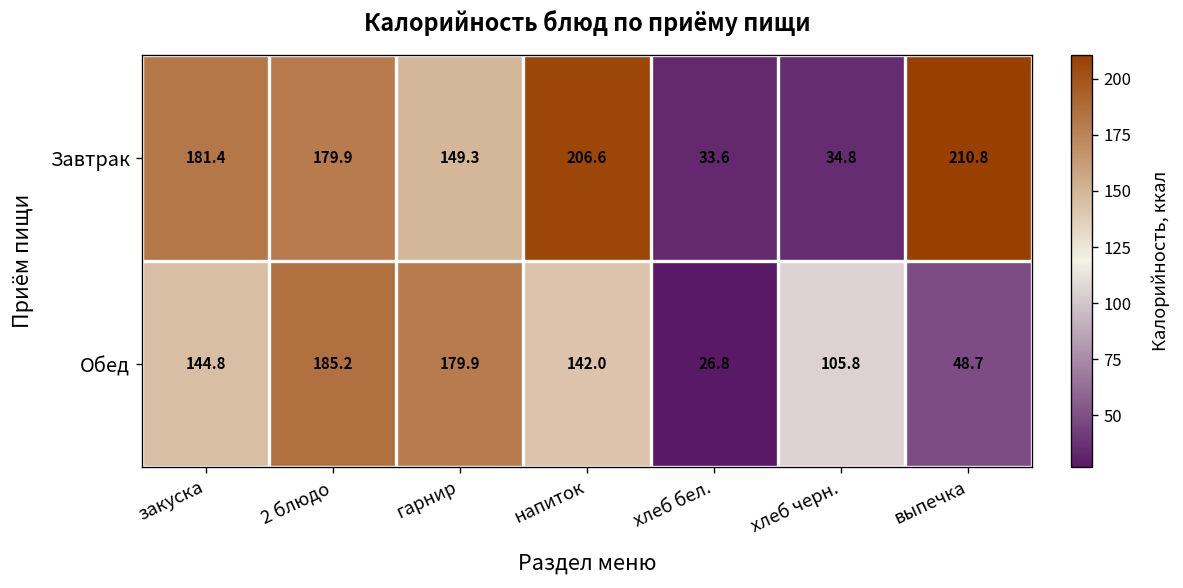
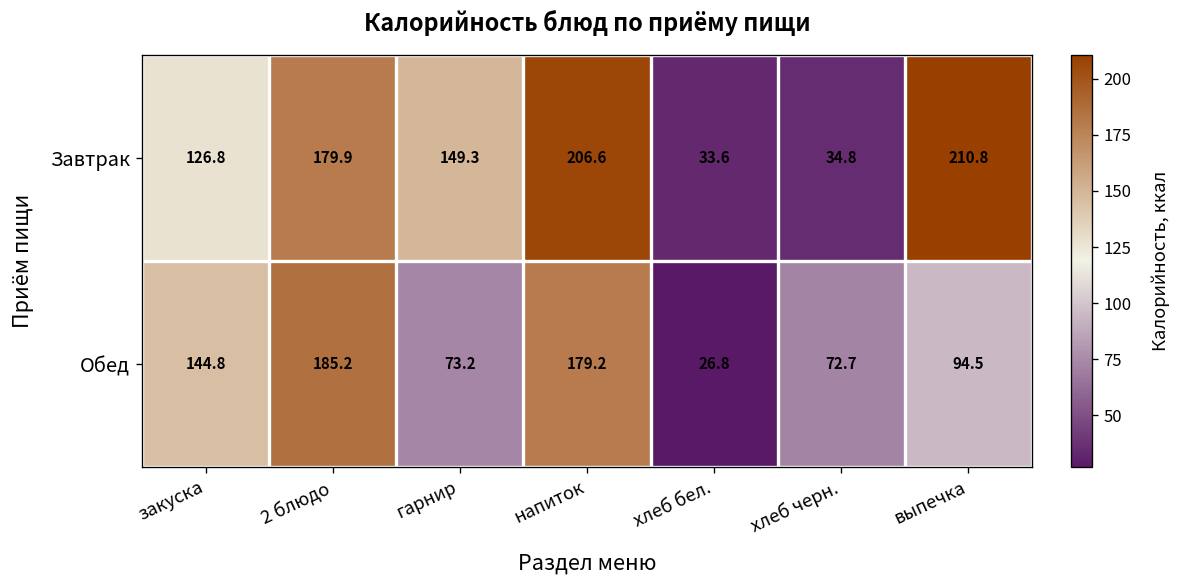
Завтрак, закуска: 181.4 -> 126.8
Обед, гарнир: 179.9 -> 73.2
Обед, напиток: 142.0 -> 179.2
Обед, хлеб черн.: 105.8 -> 72.7
Обед, выпечка: 48.7 -> 94.5
